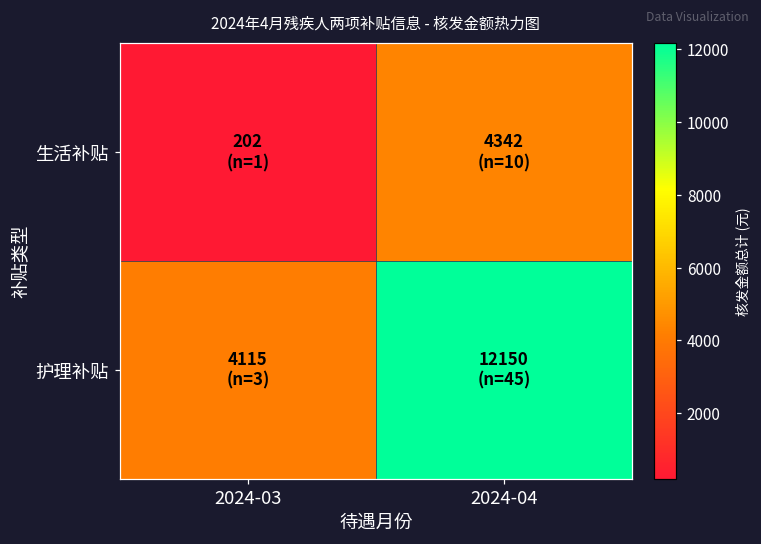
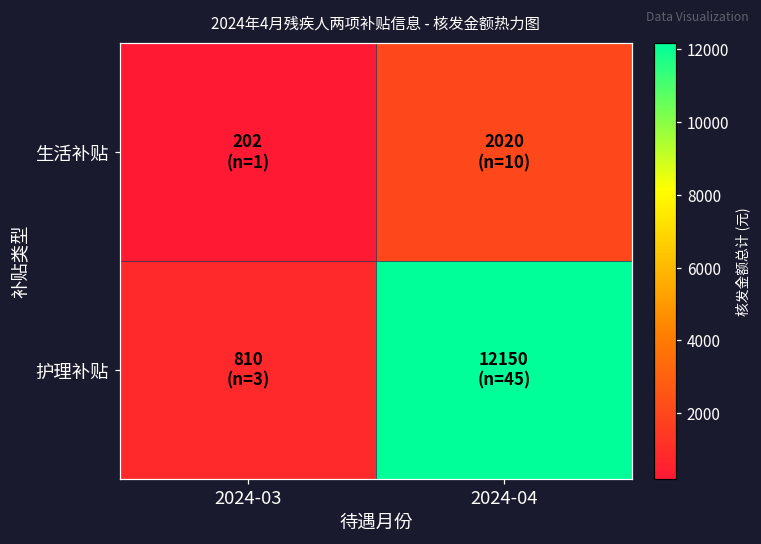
生活补贴, 2024-04: 4342 -> 2020
护理补贴, 2024-03: 4115 -> 810
